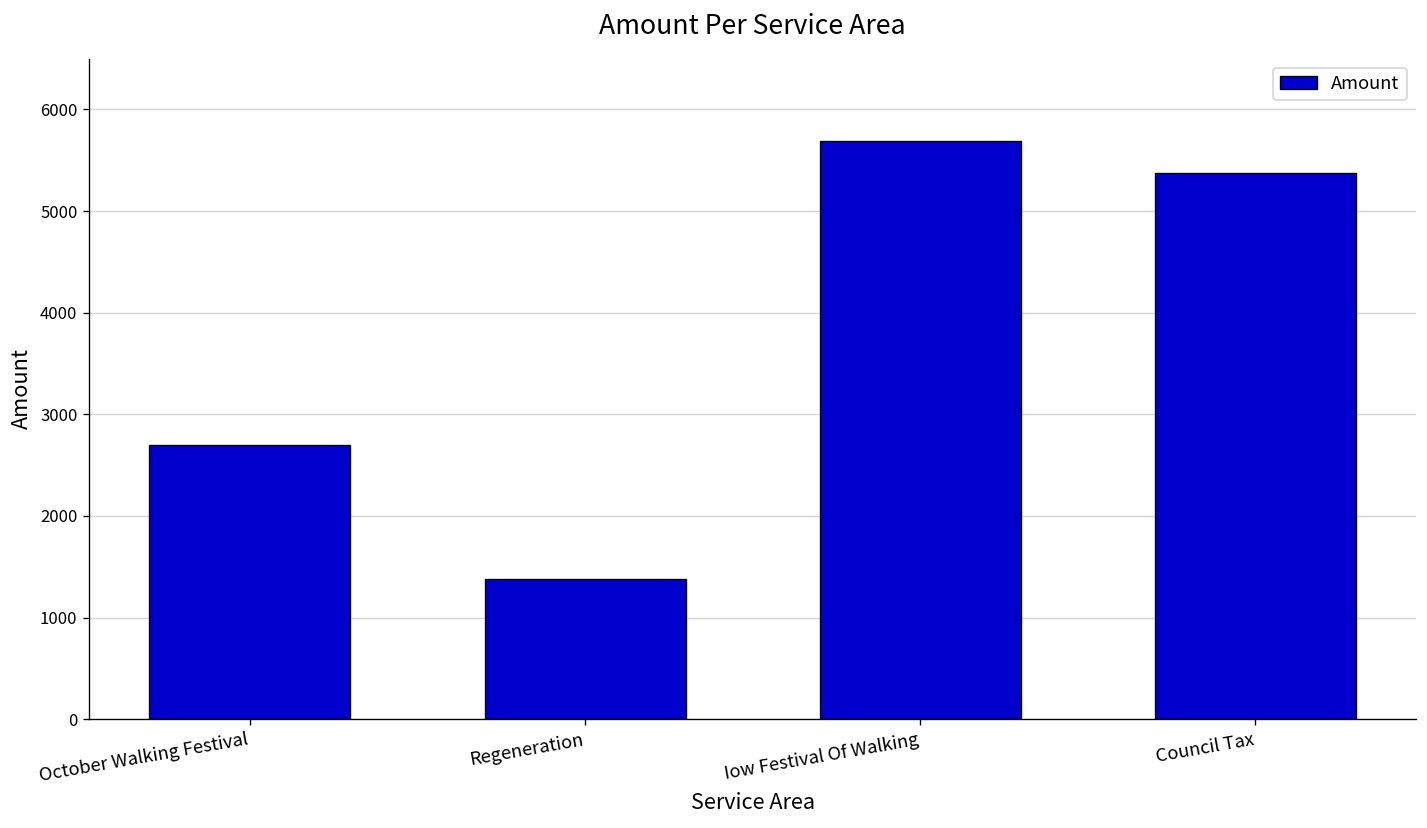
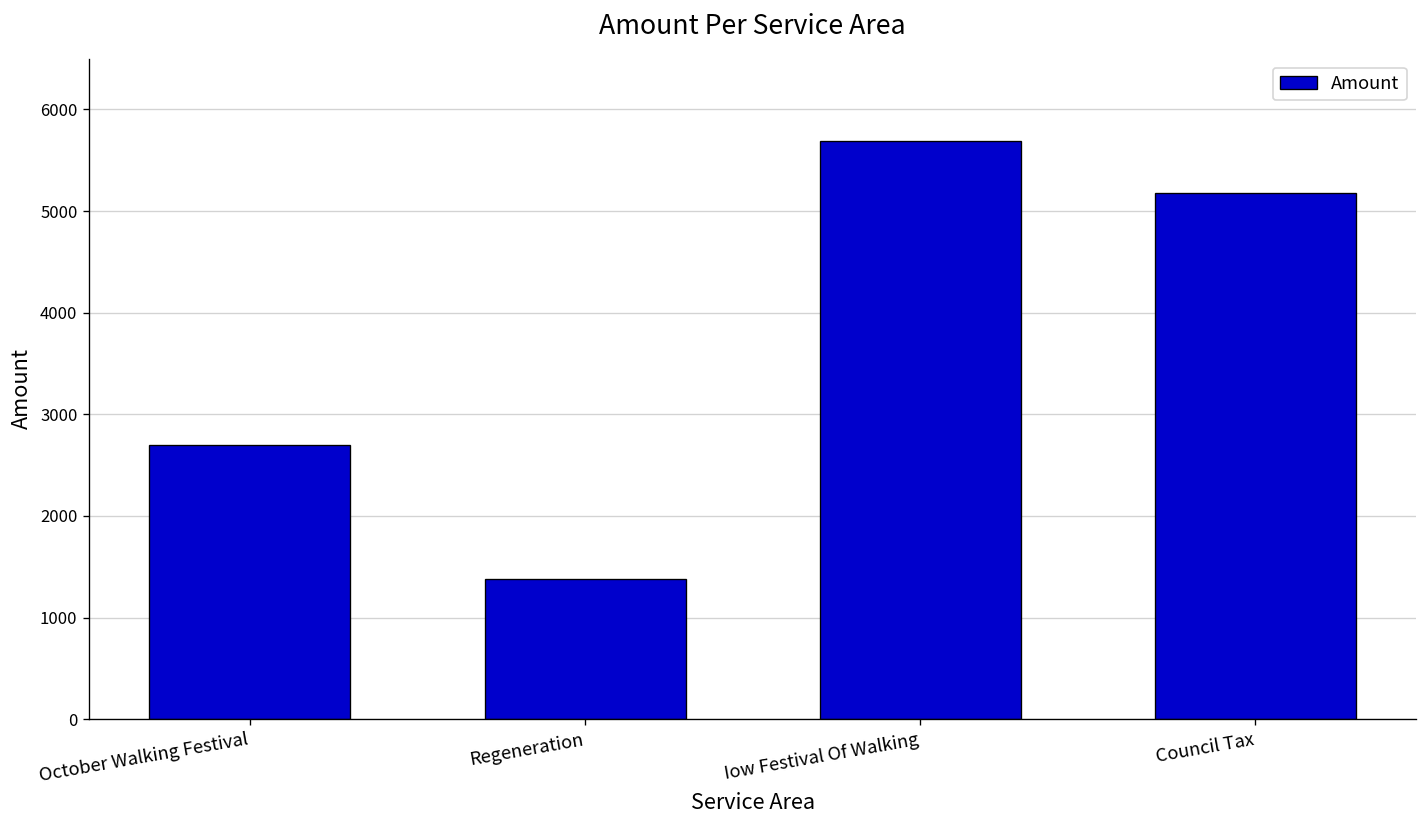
Council Tax: 5400 -> 5200
